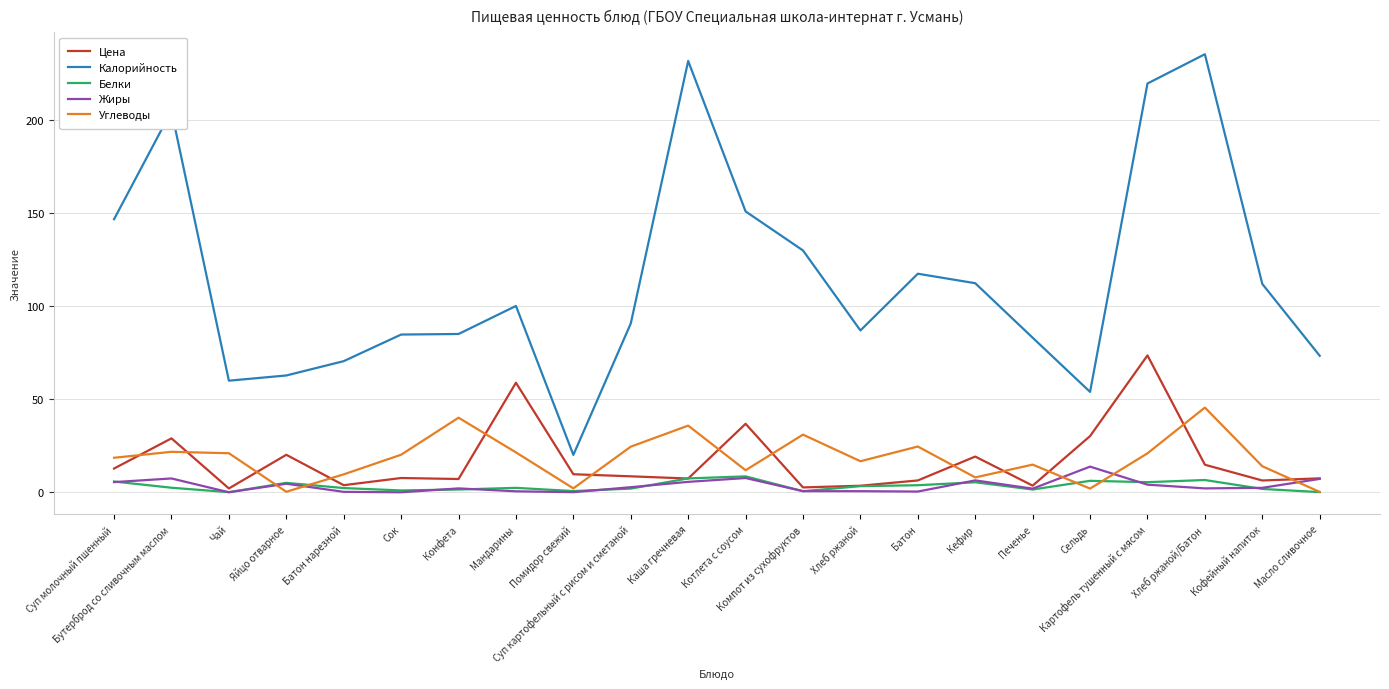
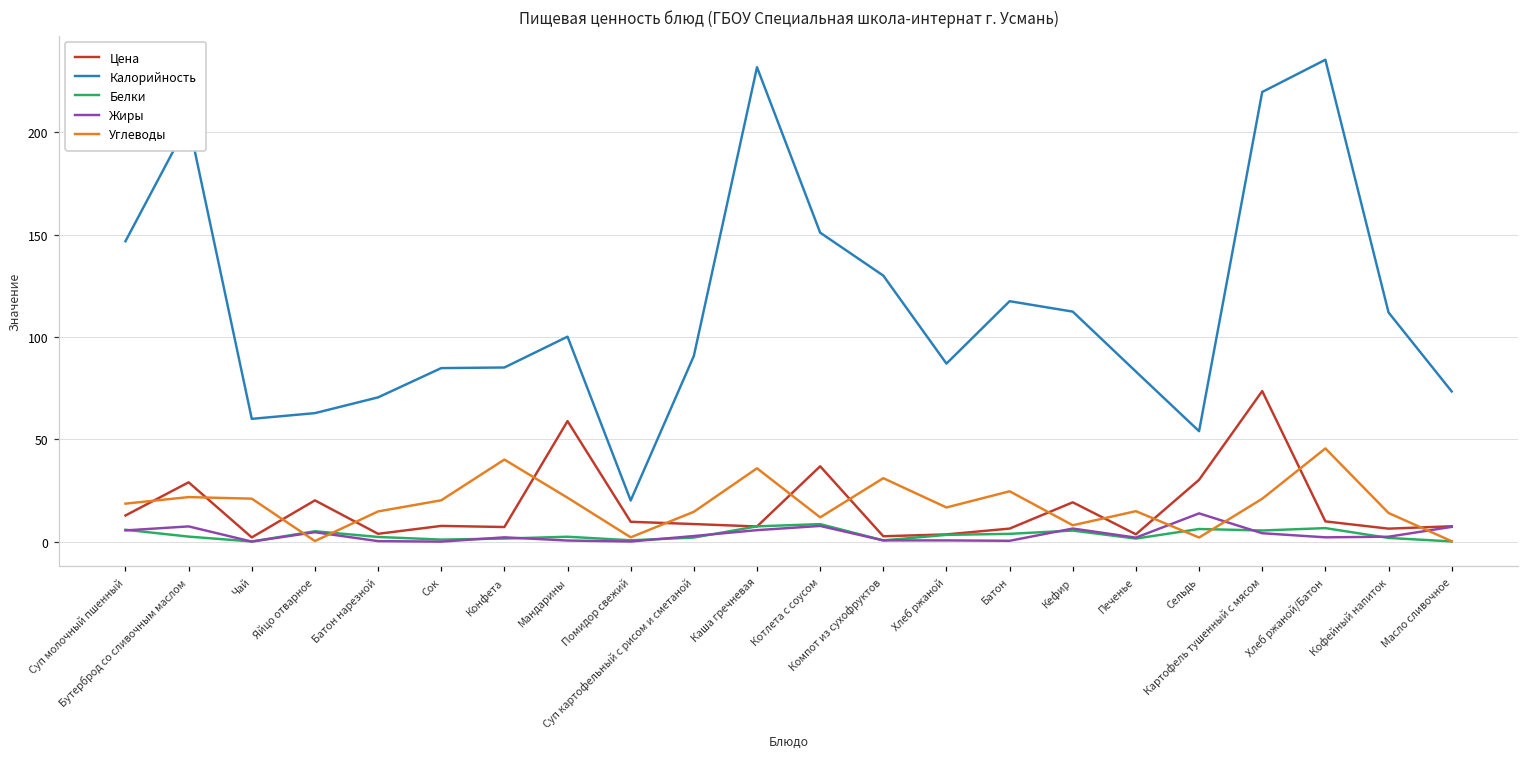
Углеводы, Батон нарезной: 10 -> 15
Углеводы, Суп картофельный с рисом и сметаной: 25 -> 15
Цена, Хлеб ржаной/Батон: 15 -> 10
